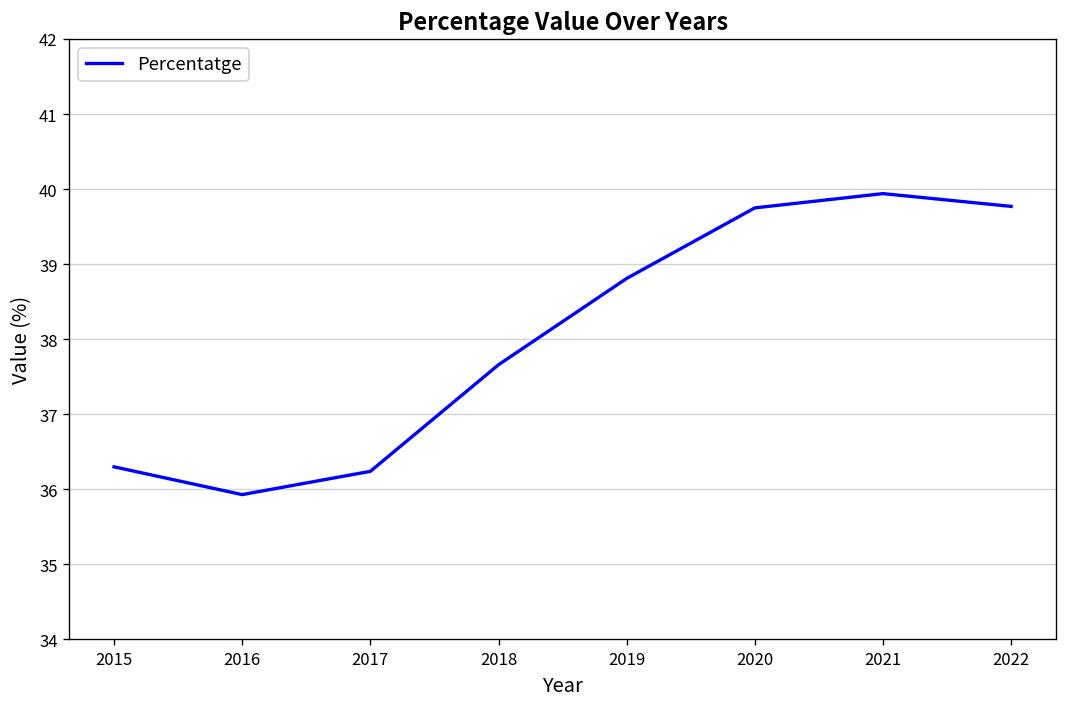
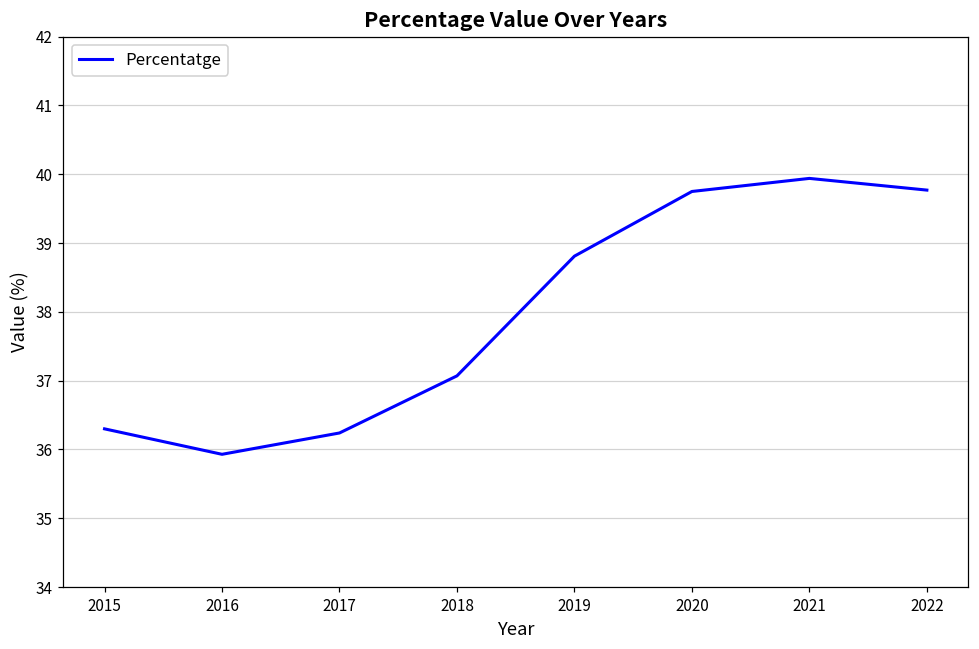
2018: 37.7 -> 37.1
